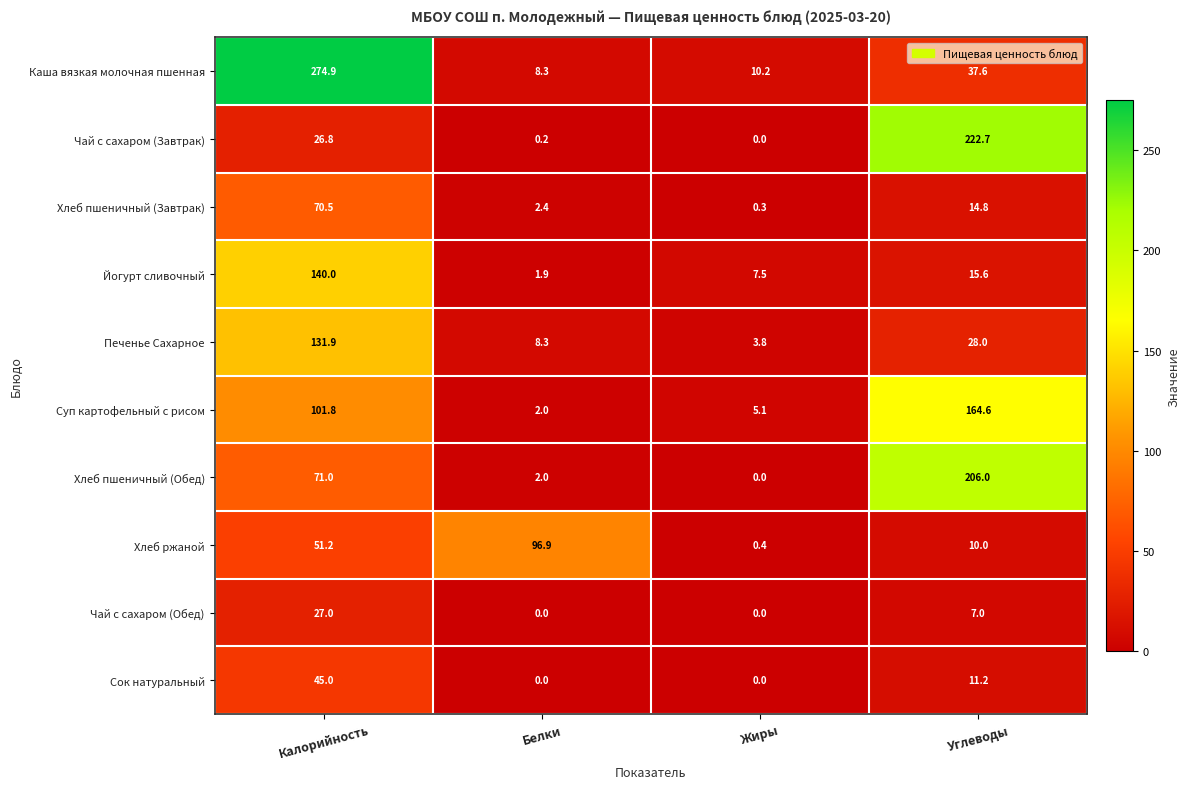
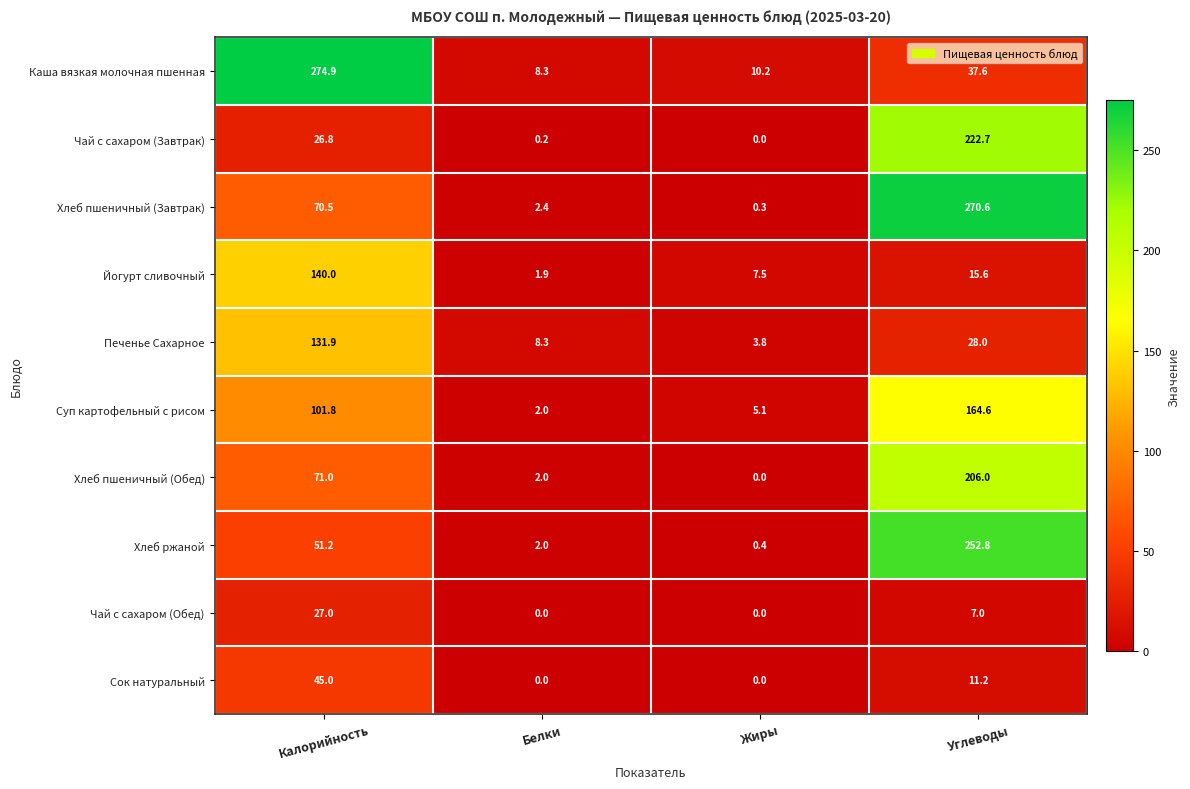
Хлеб пшеничный (Завтрак), Углеводы: 14.8 -> 270.6
Хлеб ржаной, Белки: 96.9 -> 2.0
Хлеб ржаной, Углеводы: 10.0 -> 252.8
